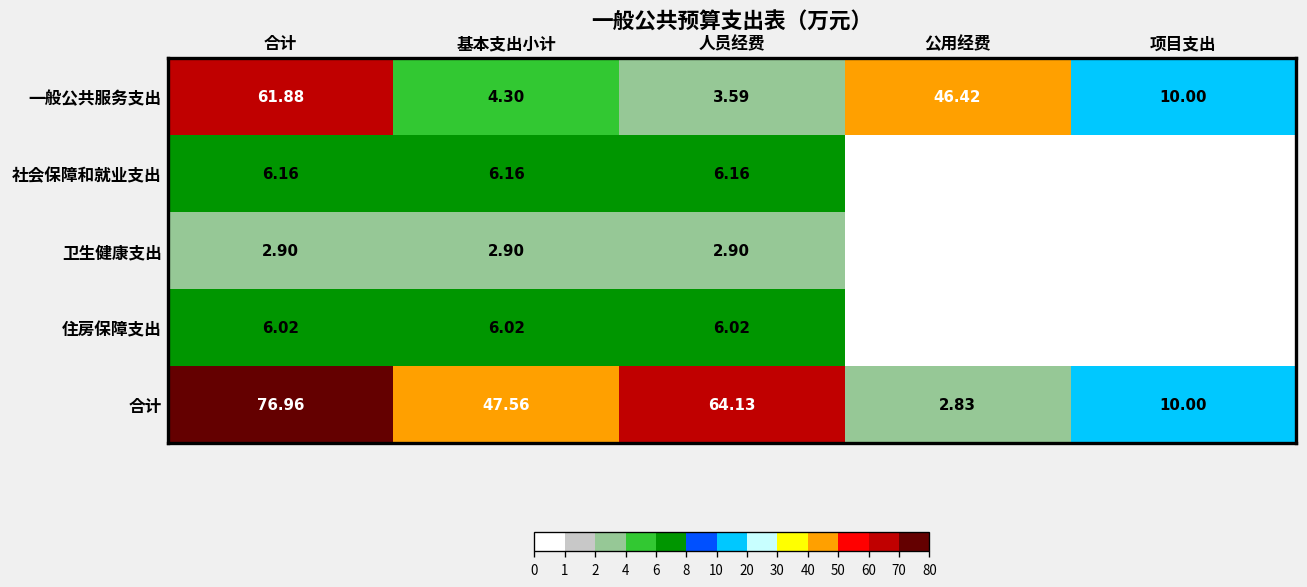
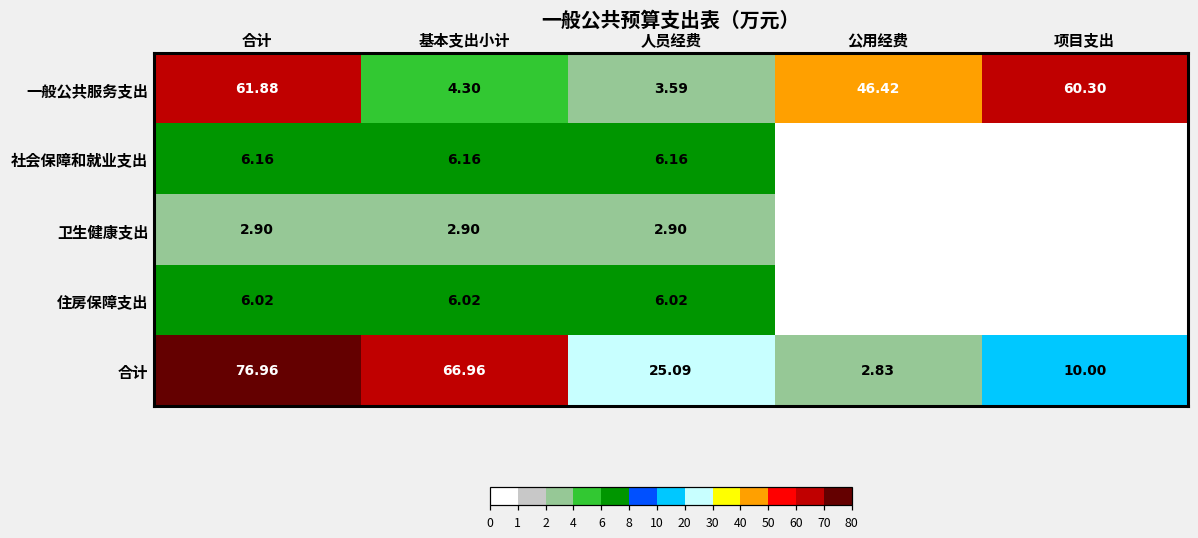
一般公共服务支出, 项目支出: 10.00 -> 60.30
合计, 基本支出小计: 47.56 -> 66.96
合计, 人员经费: 64.13 -> 25.09
